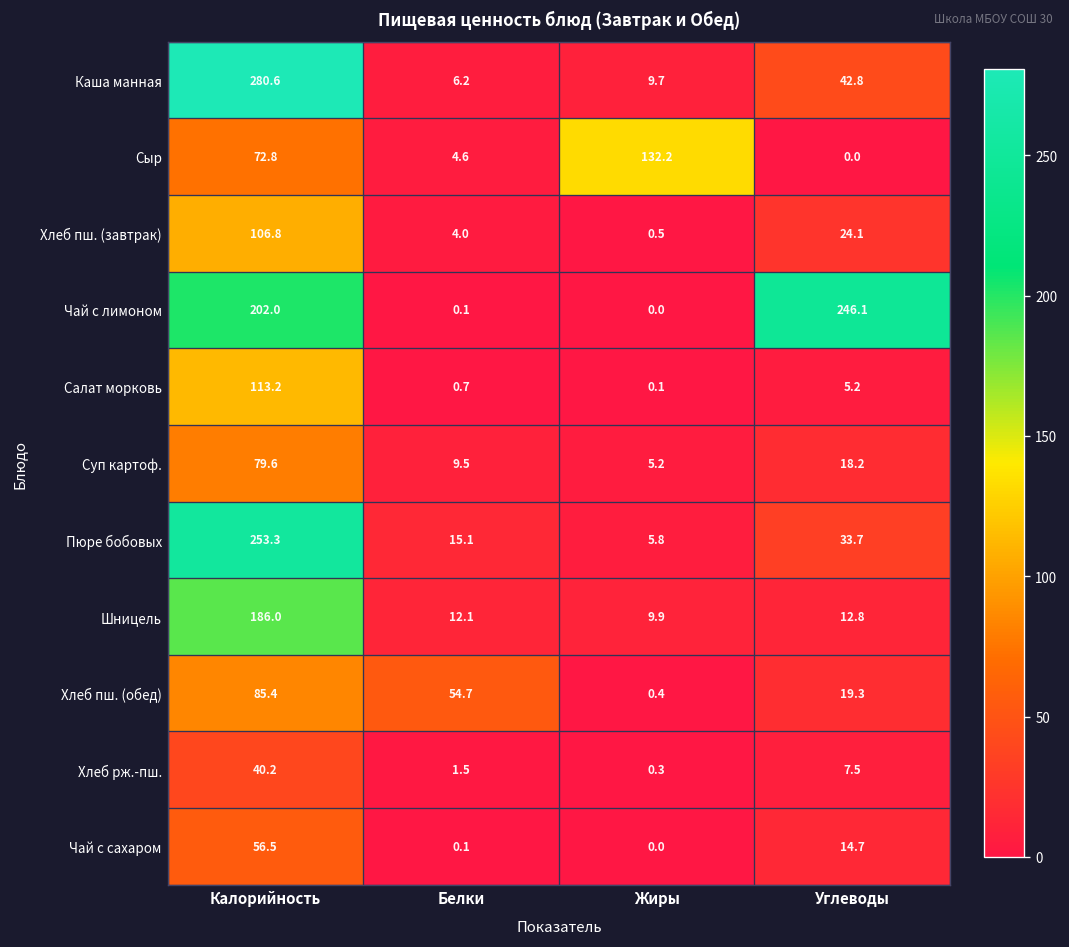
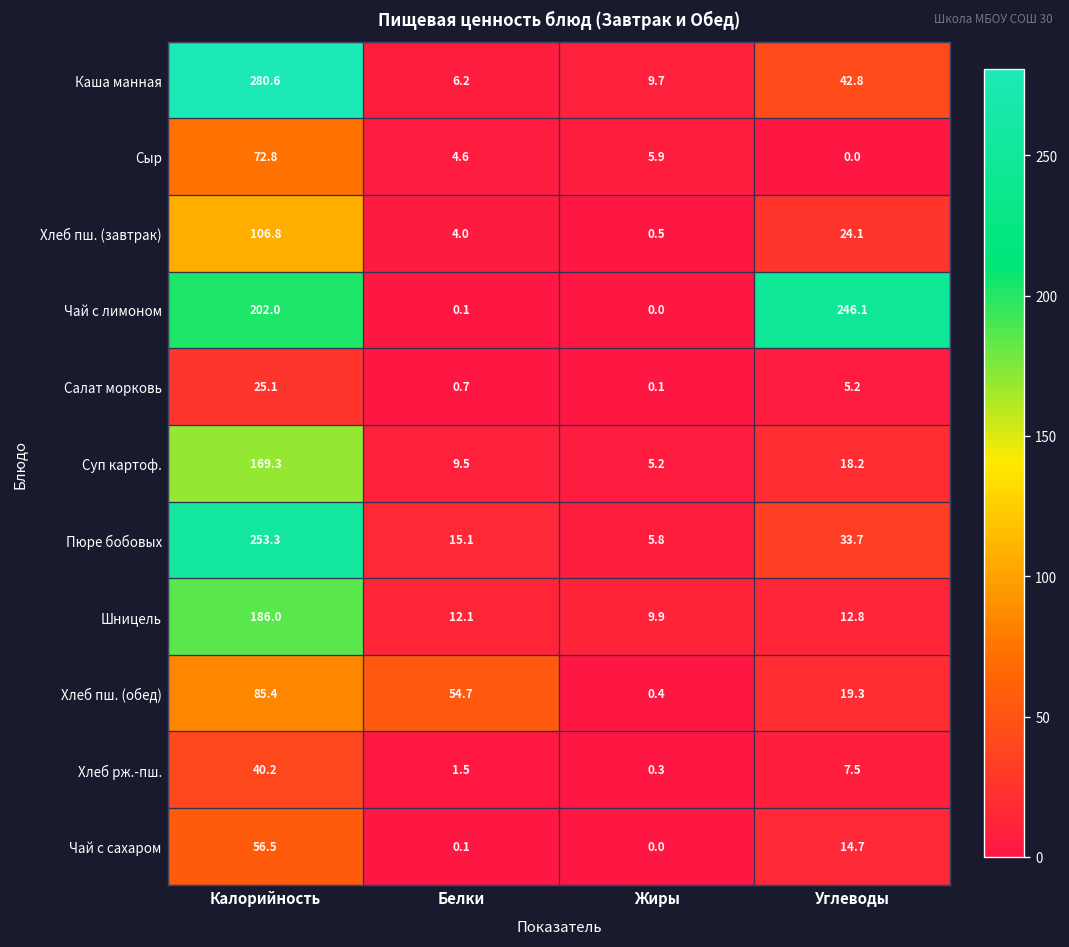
Сыр, Жиры: 132.2 -> 5.9
Салат морковь, Калорийность: 113.2 -> 25.1
Суп картоф., Калорийность: 79.6 -> 169.3
